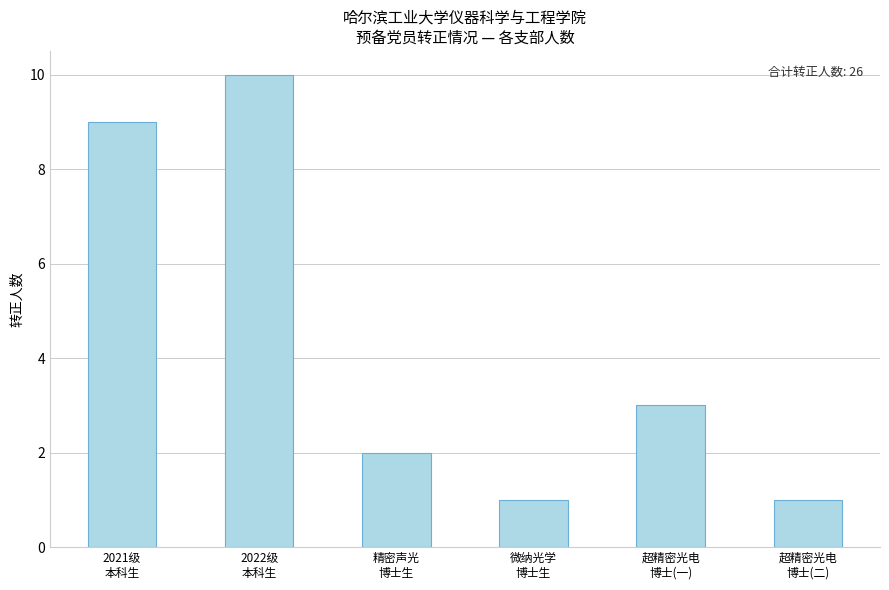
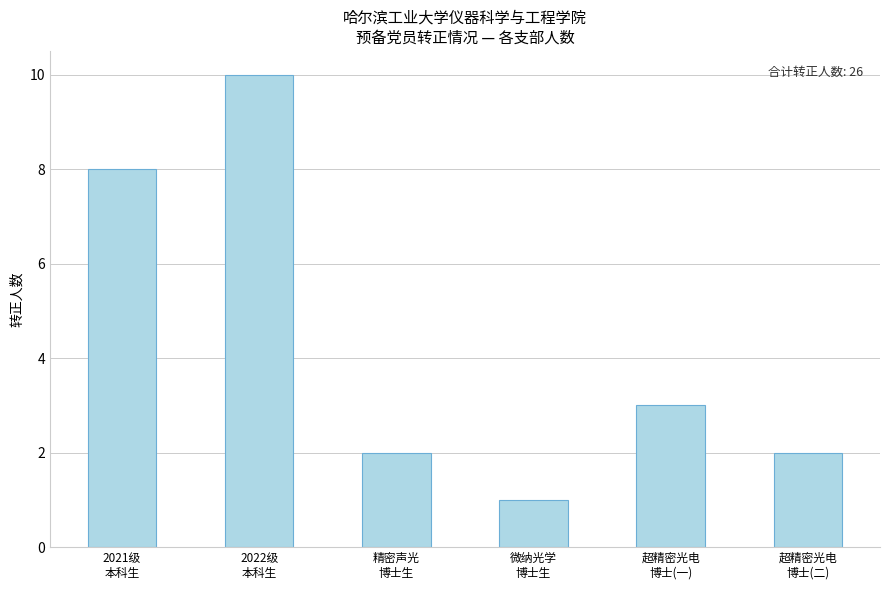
2021级 本科生: 9 -> 8
超精密光电 博士(二): 1 -> 2
